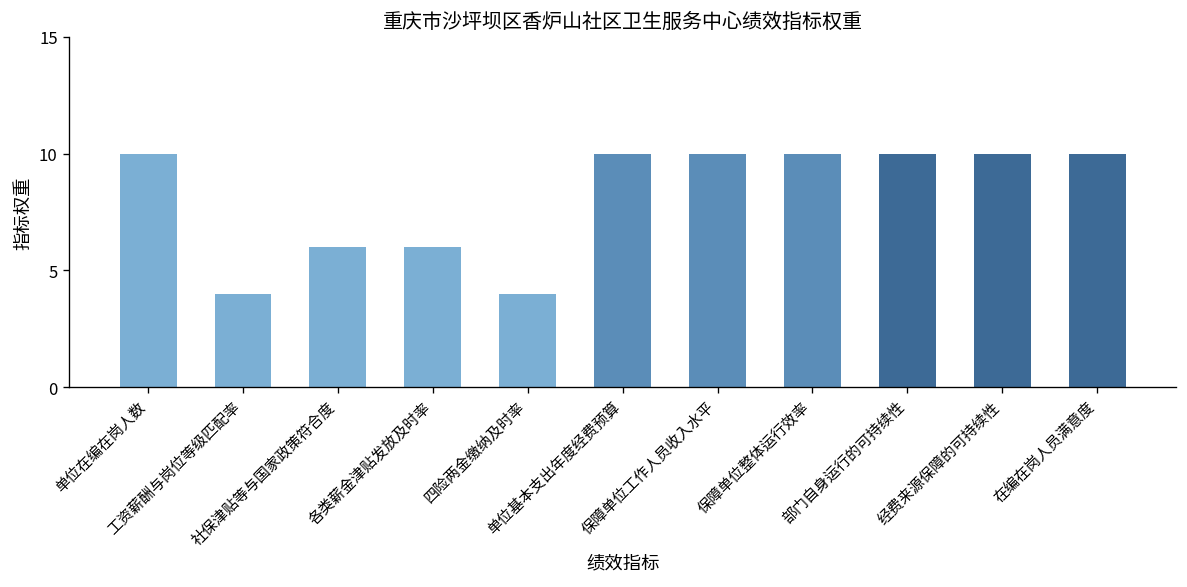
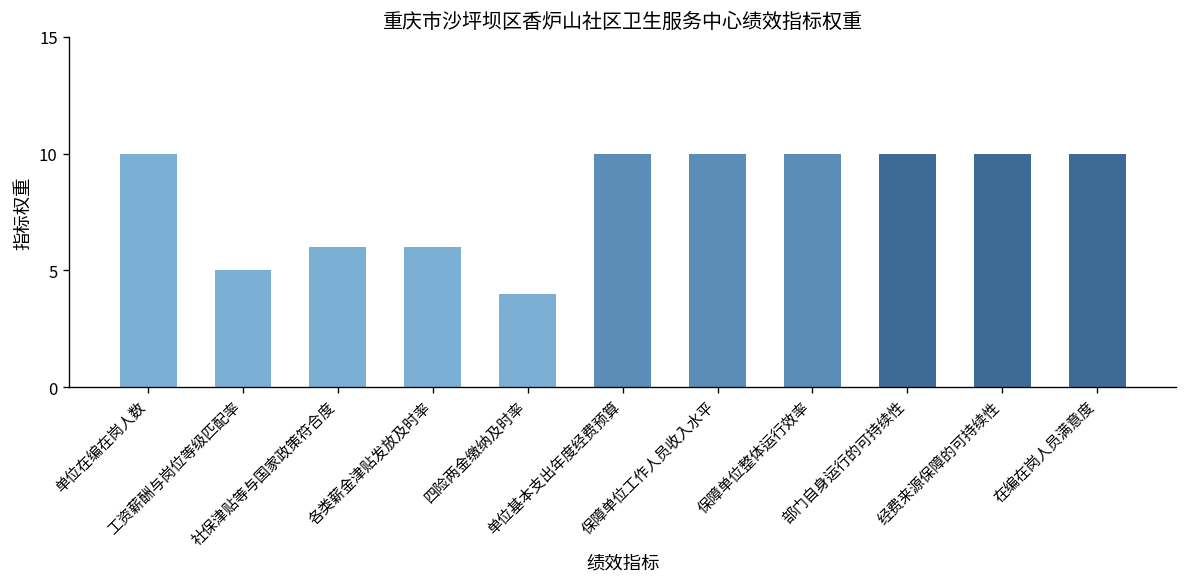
工资薪酬与岗位等级匹配率: 4 -> 5
